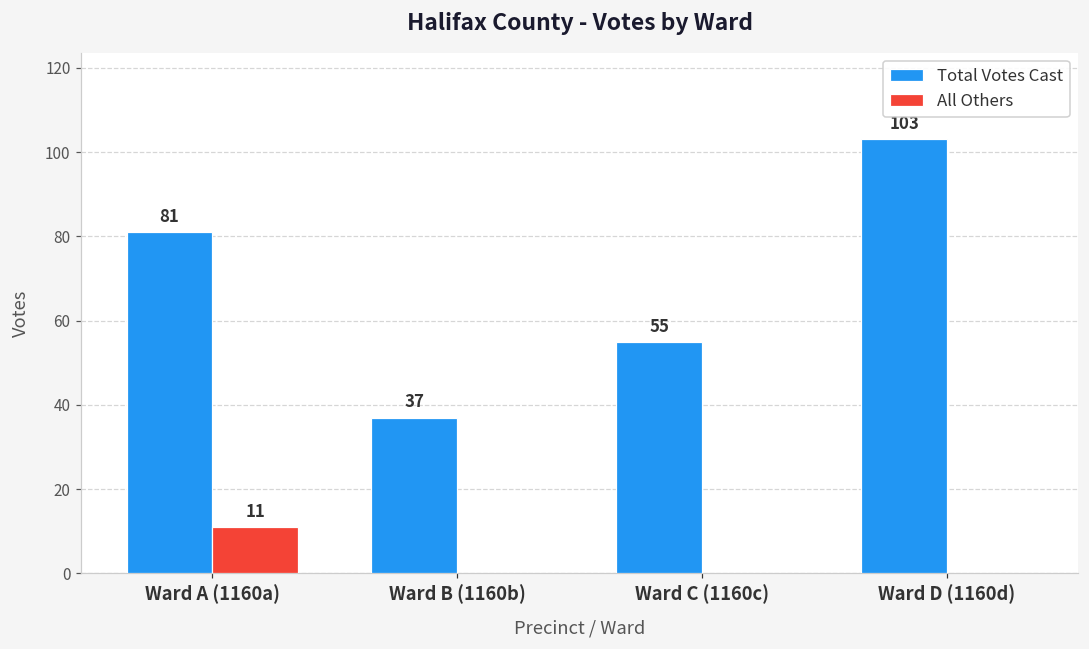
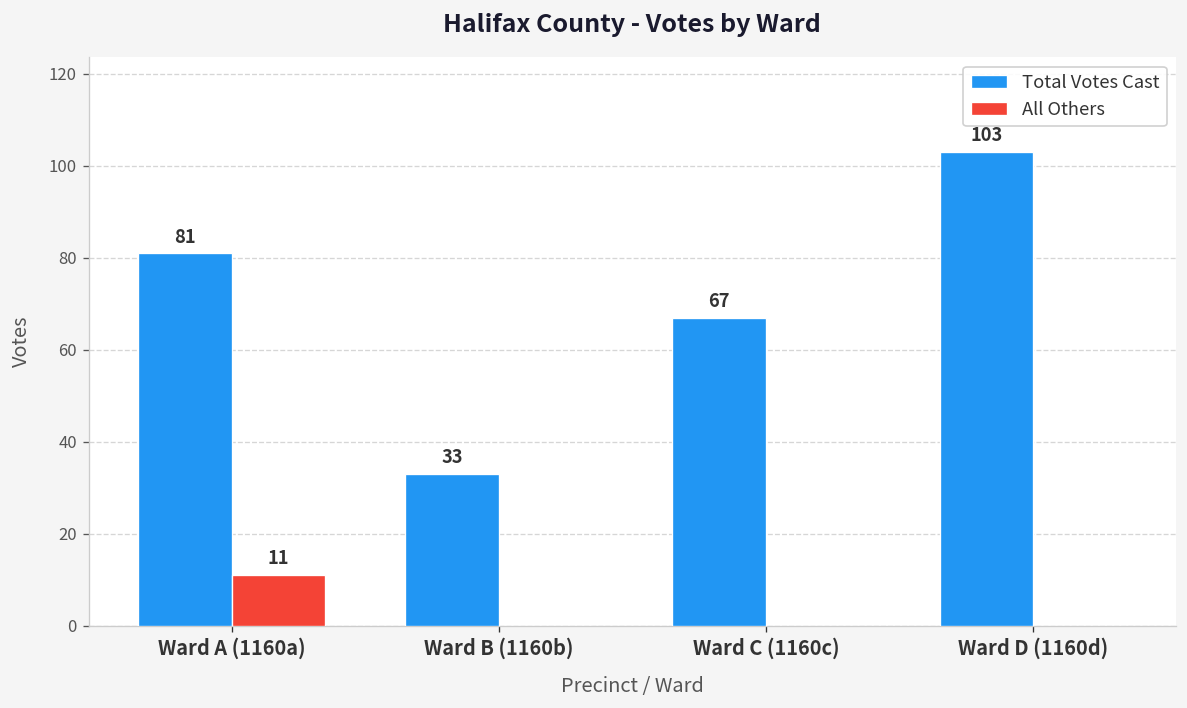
Total Votes Cast, Ward B (1160b): 37 -> 33
Total Votes Cast, Ward C (1160c): 55 -> 67
